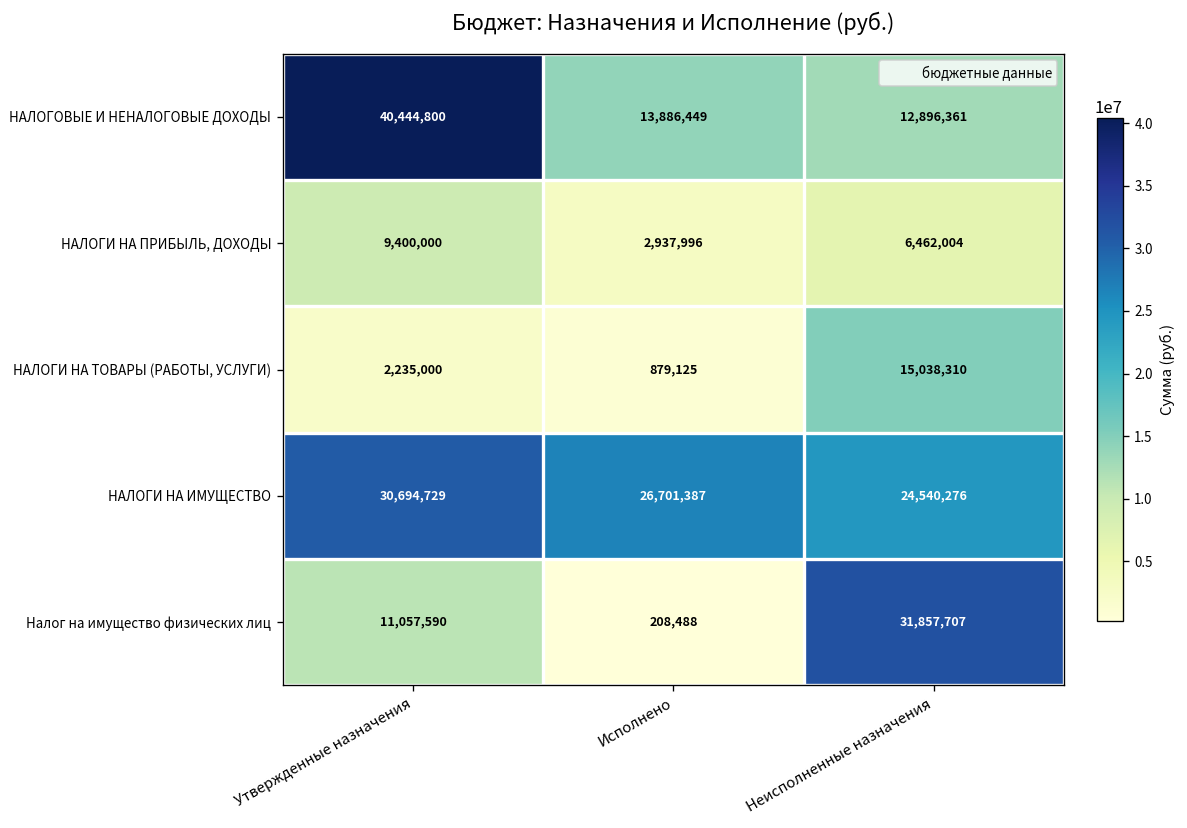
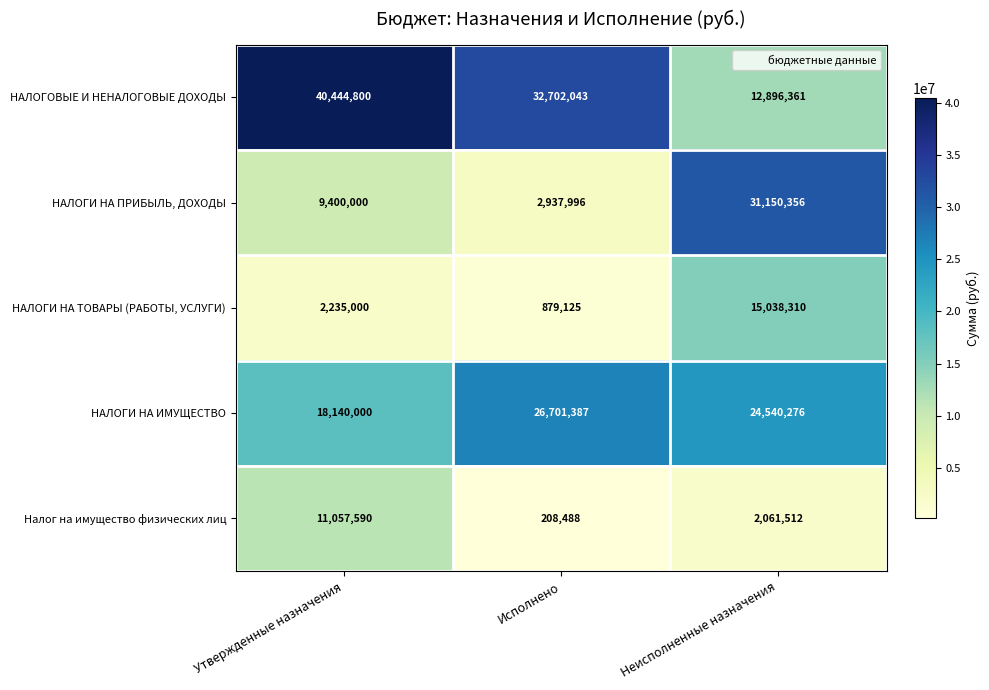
НАЛОГОВЫЕ И НЕНАЛОГОВЫЕ ДОХОДЫ, Исполнено: 13,886,449 -> 32,702,043
НАЛОГИ НА ПРИБЫЛЬ, ДОХОДЫ, Неисполненные назначения: 6,462,004 -> 31,150,356
НАЛОГИ НА ИМУЩЕСТВО, Утвержденные назначения: 30,694,729 -> 18,140,000
Налог на имущество физических лиц, Неисполненные назначения: 31,857,707 -> 2,061,512
